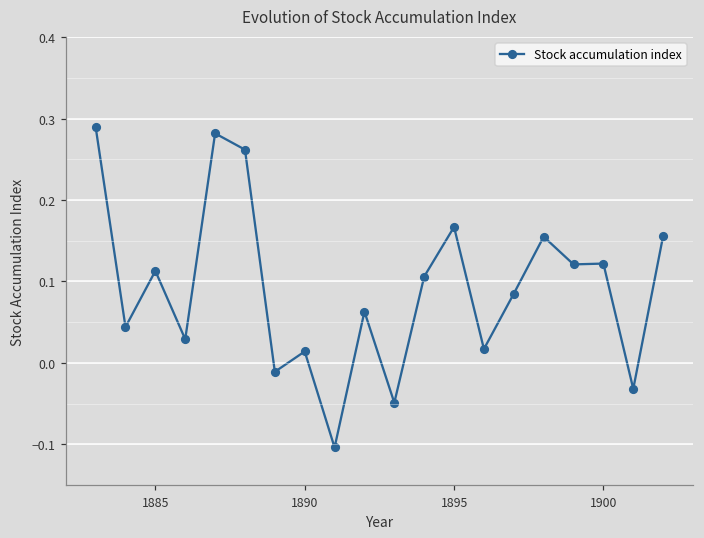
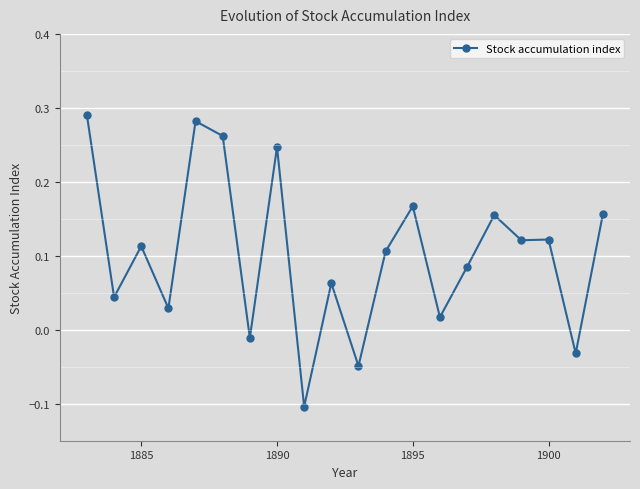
1890: 0.01 -> 0.25
